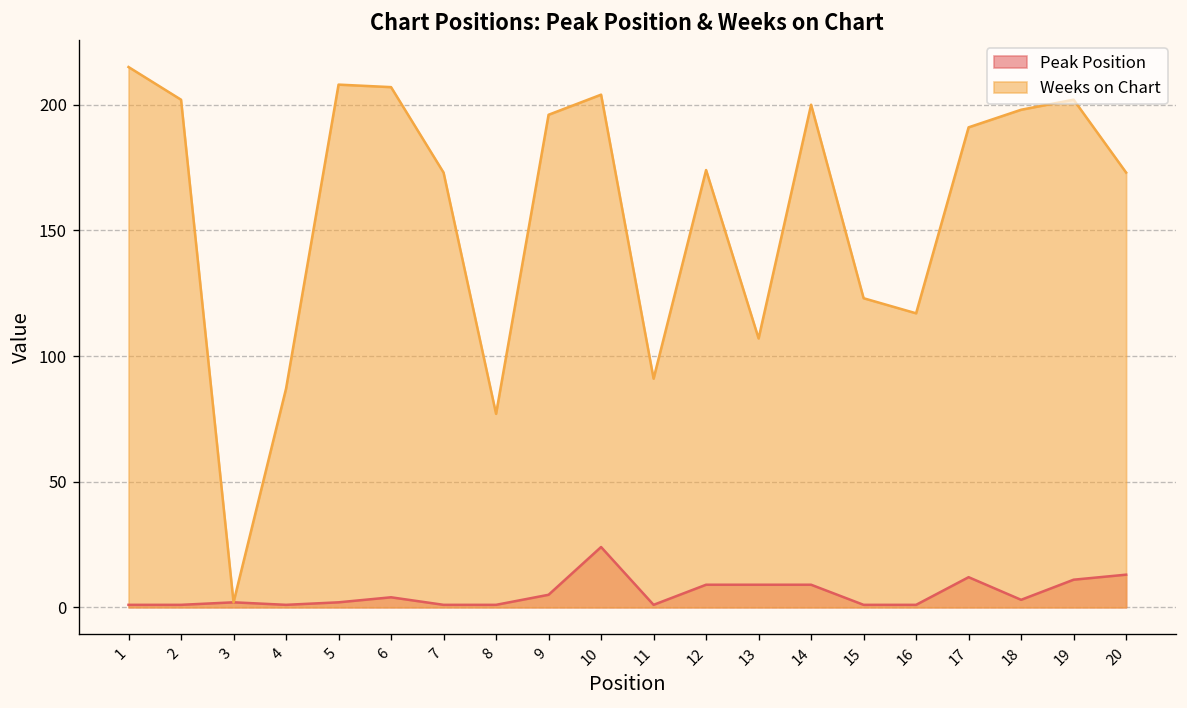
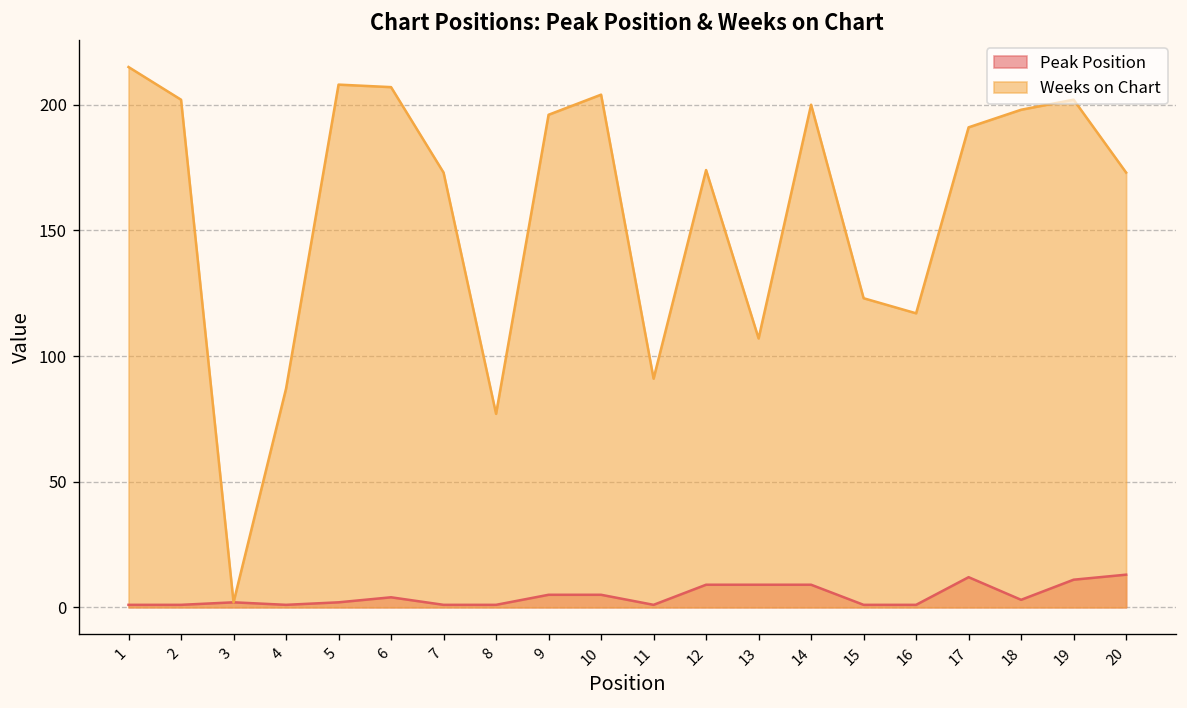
Peak Position, 10: 24 -> 5
